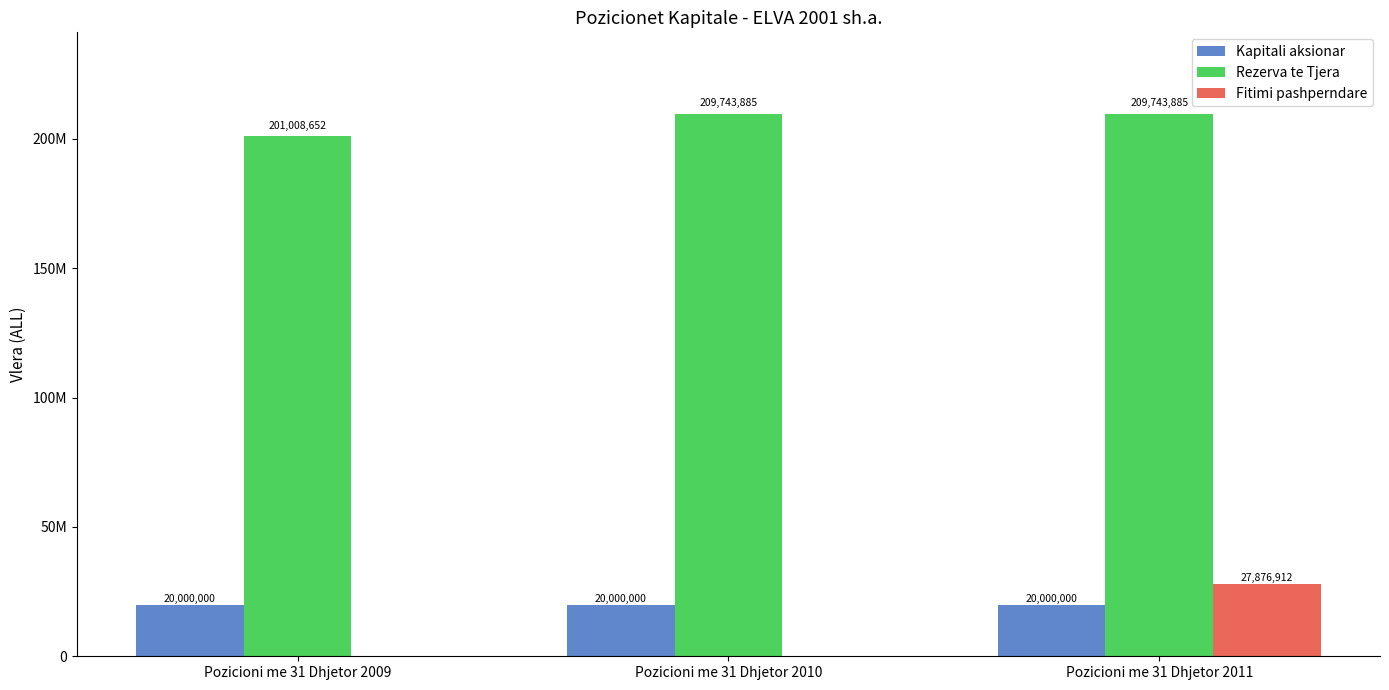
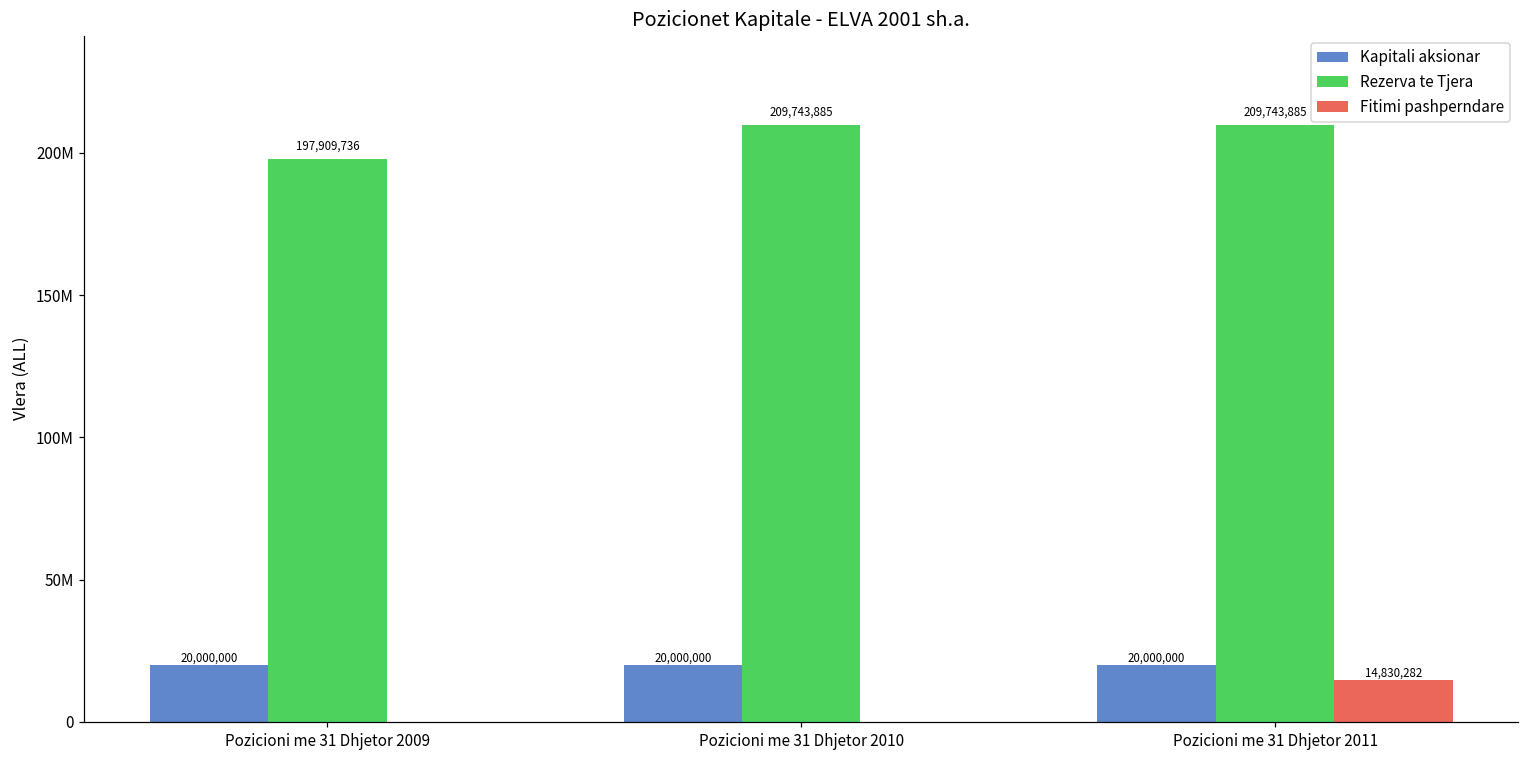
Rezerva te Tjera, Pozicioni me 31 Dhjetor 2009: 201,008,652 -> 197,909,736
Fitimi pashperndare, Pozicioni me 31 Dhjetor 2011: 27,876,912 -> 14,830,282
